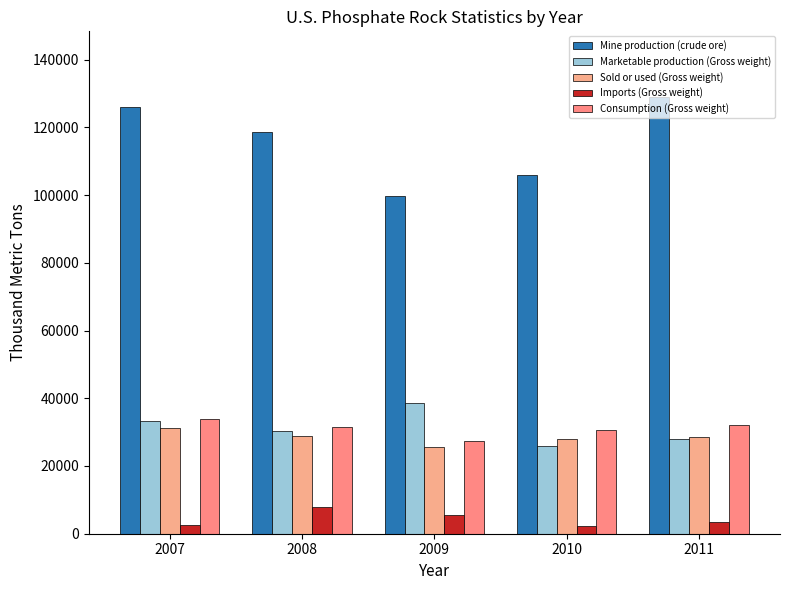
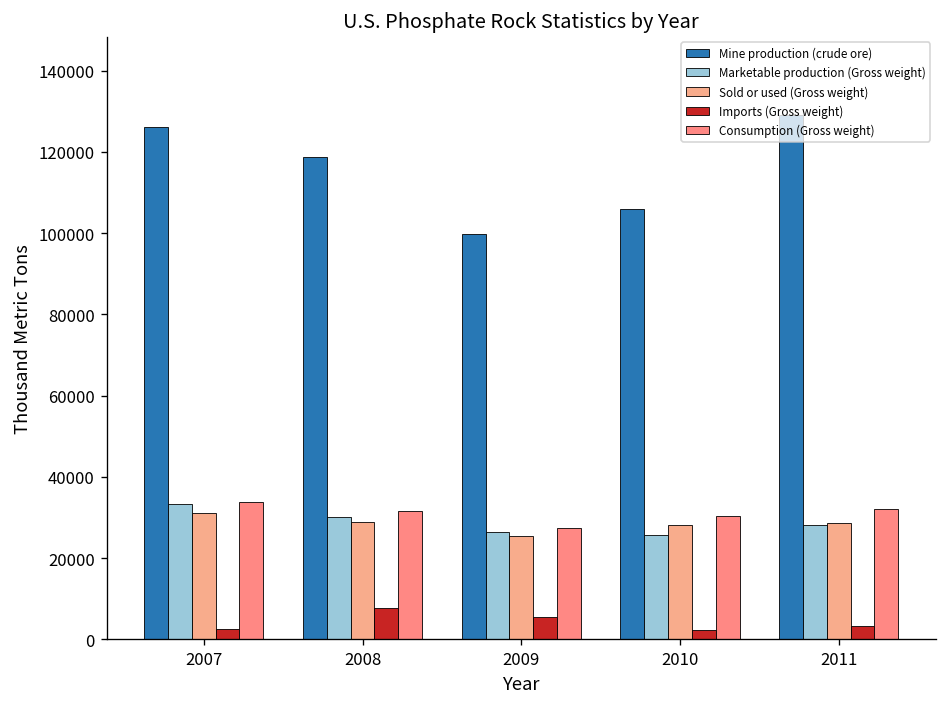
Marketable production (Gross weight), 2009: 39000 -> 26000
